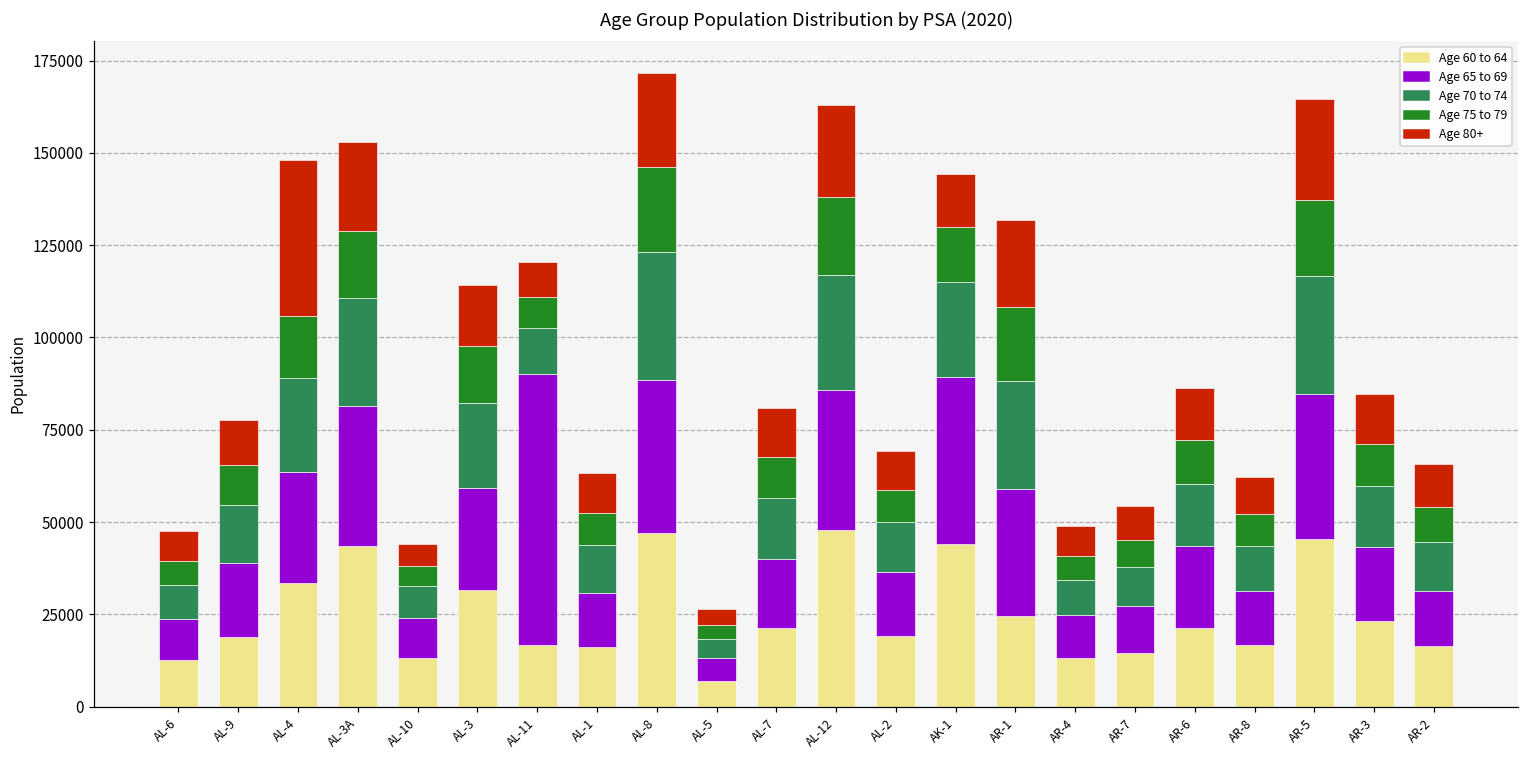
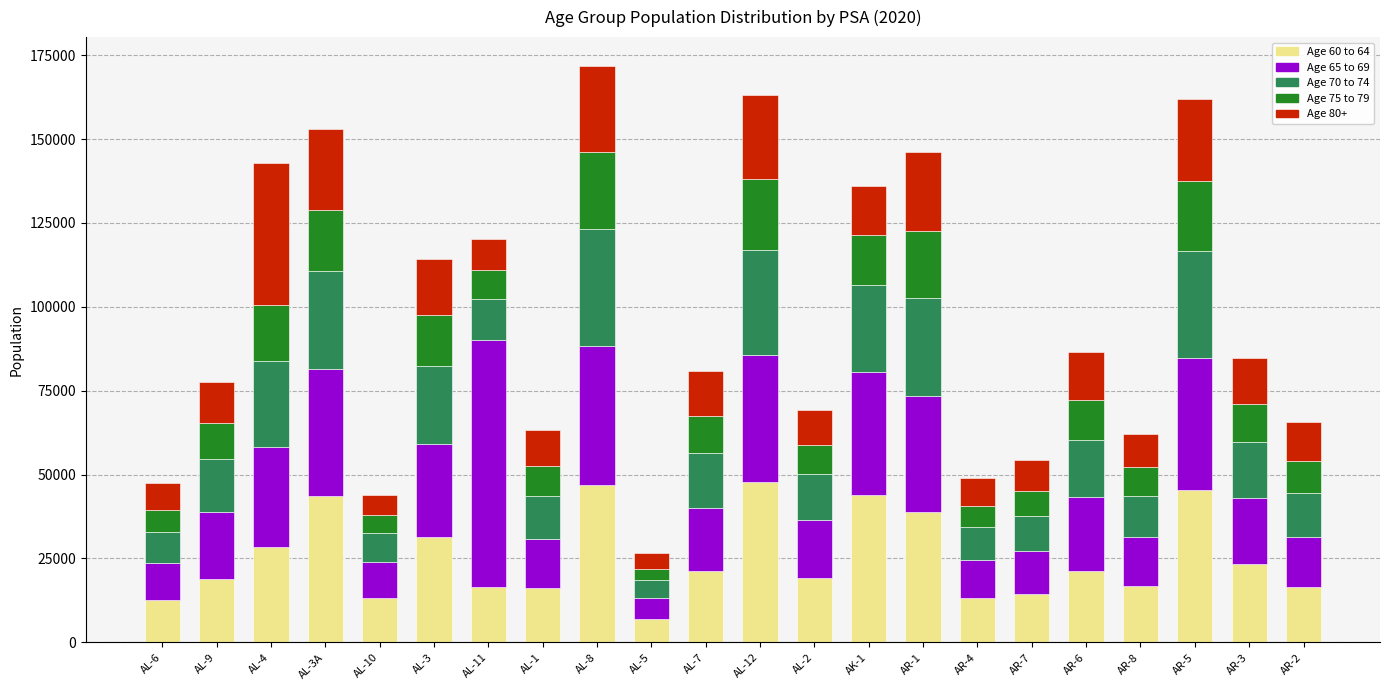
Age 60 to 64, AL-4: 34000 -> 28000
Age 65 to 69, AK-1: 45000 -> 37000
Age 60 to 64, AR-1: 25000 -> 39000
Age 80+, AR-5: 27000 -> 25000
